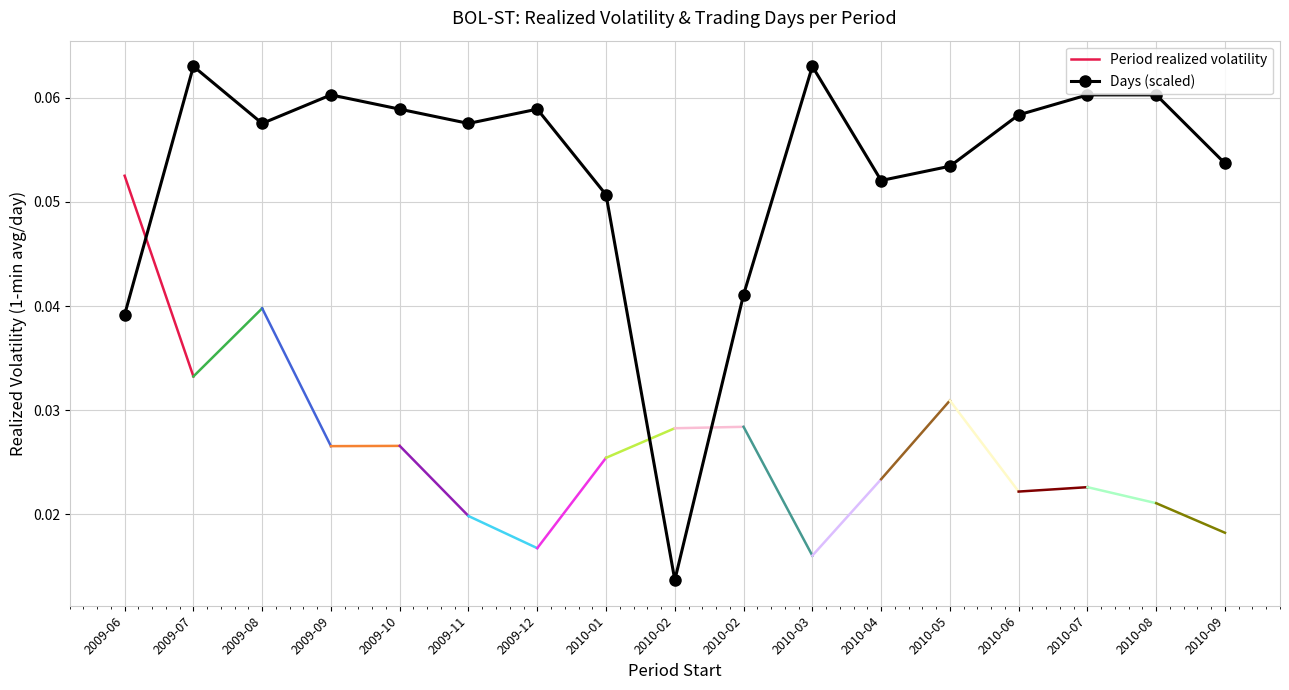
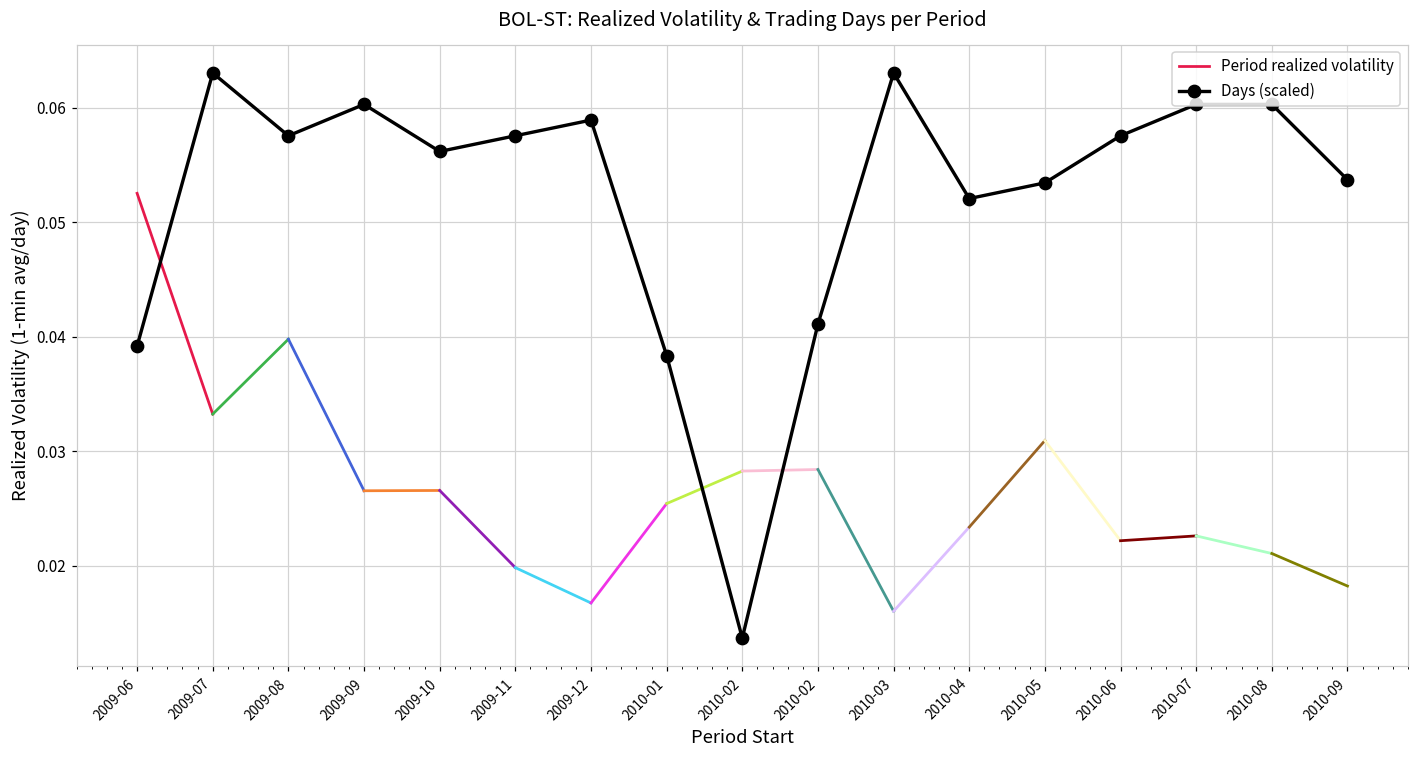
Days (scaled), 2009-10: 0.0589 -> 0.0562
Days (scaled), 2010-01: 0.0507 -> 0.0384
Days (scaled), 2010-06: 0.0584 -> 0.0575
